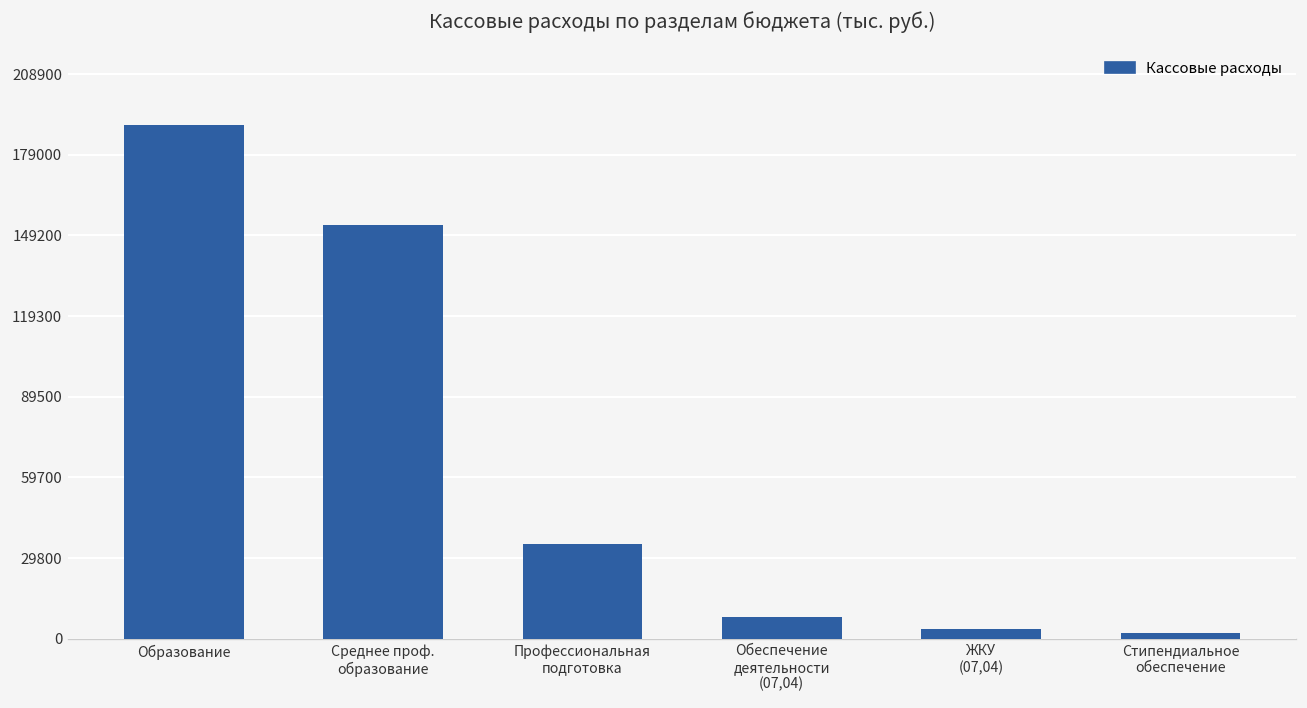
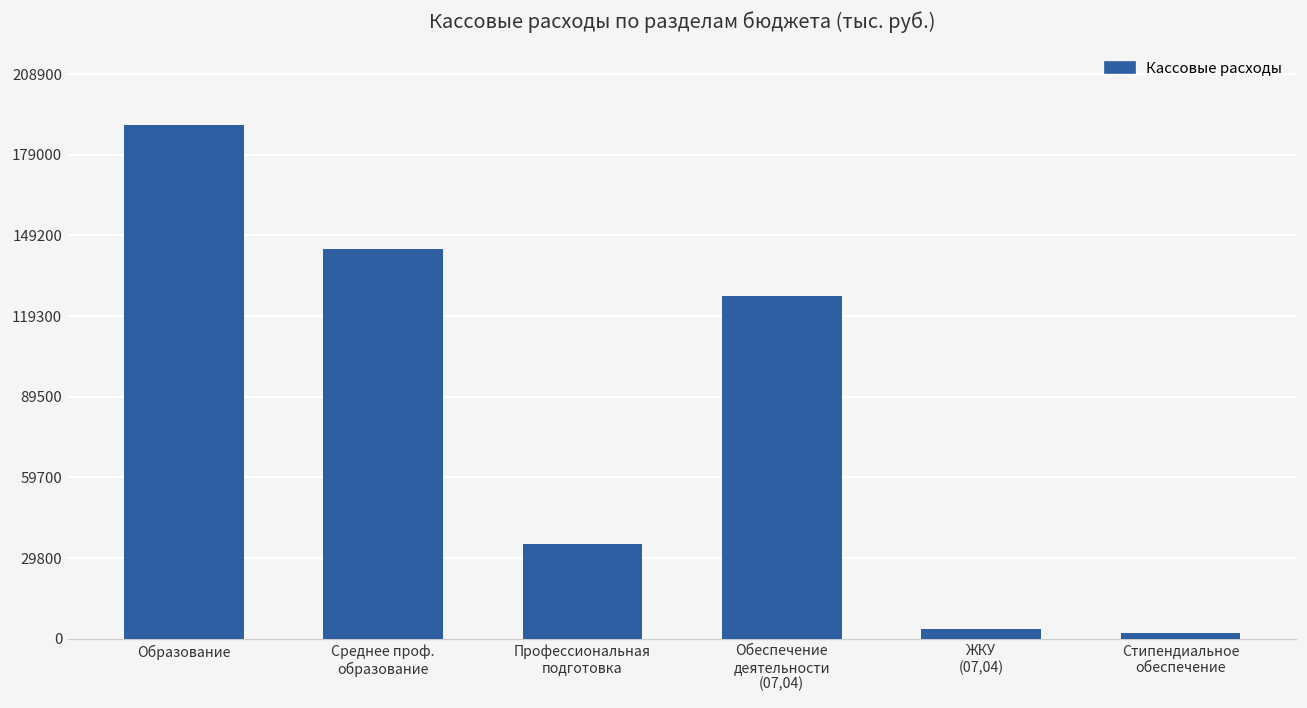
Среднее проф. образование: 153000 -> 144000
Обеспечение деятельности (07,04): 8000 -> 127000
